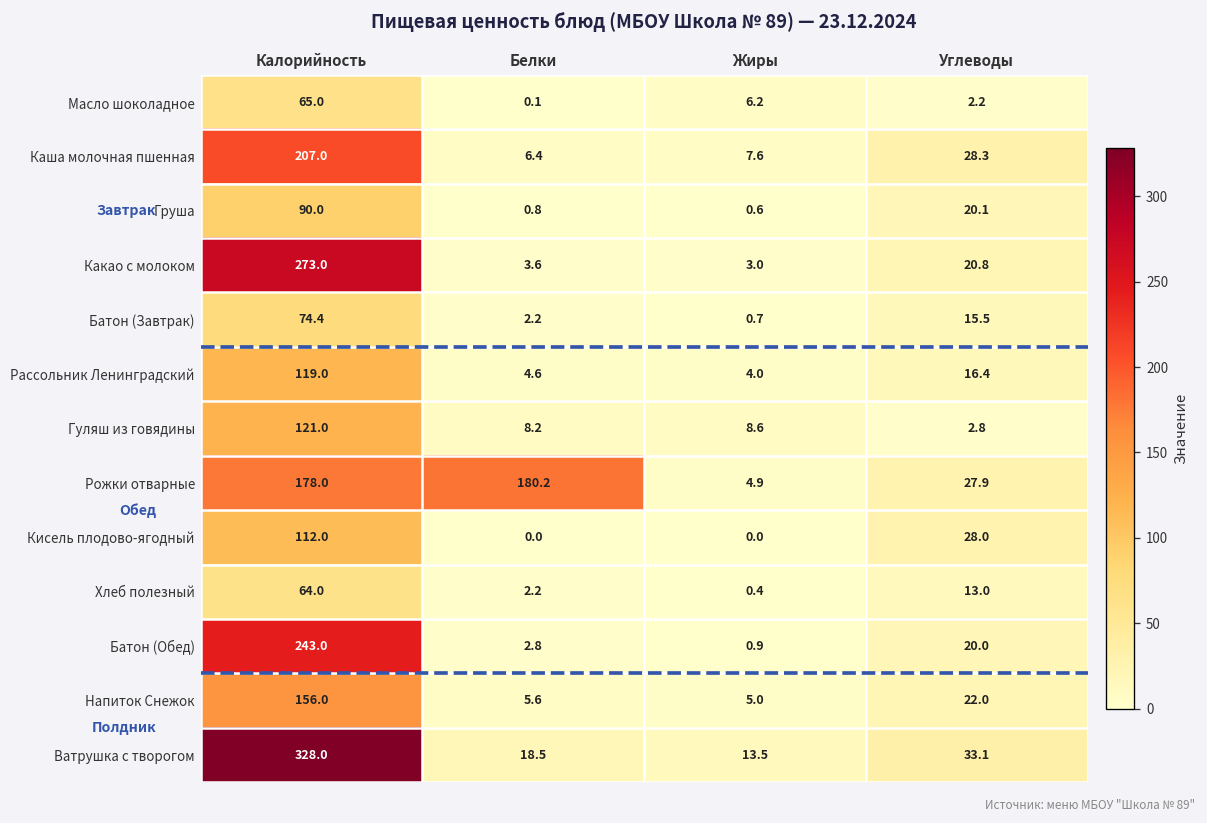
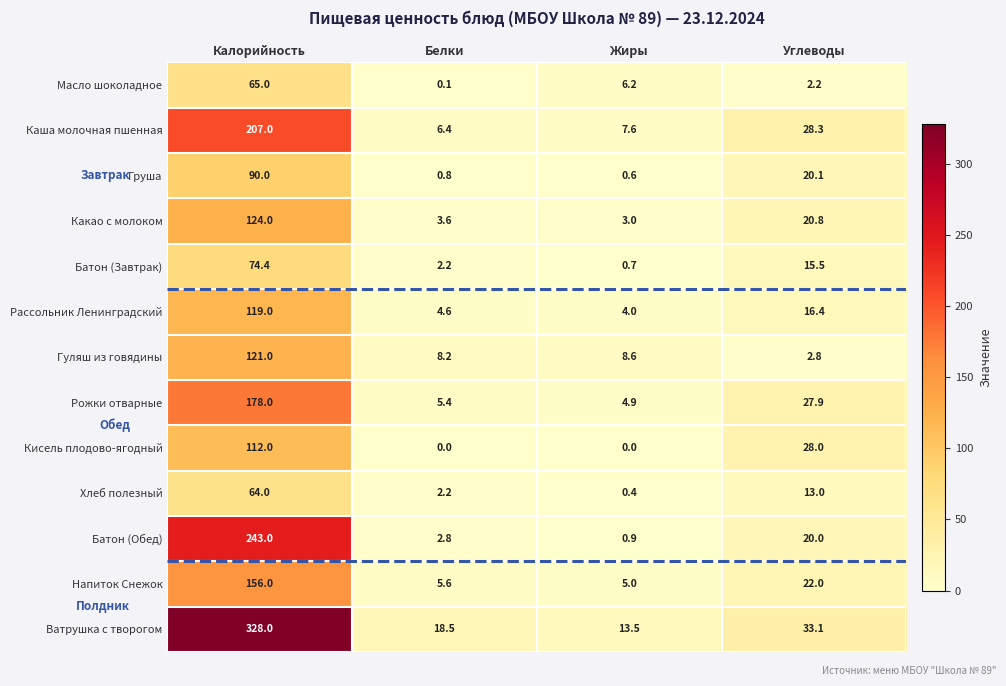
Какао с молоком, Калорийность: 273.0 -> 124.0
Рожки отварные, Белки: 180.2 -> 5.4
